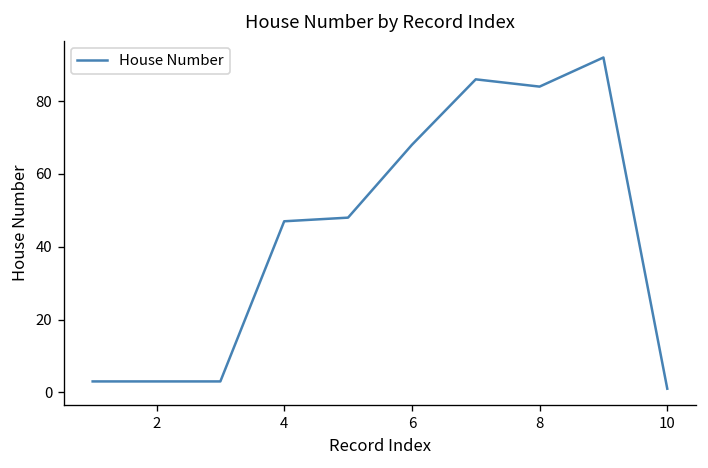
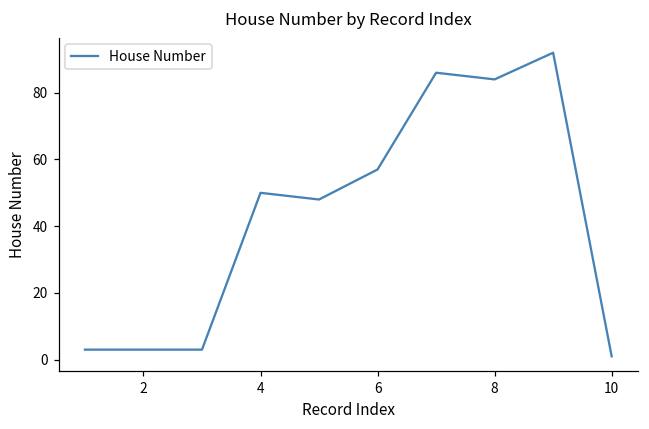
4: 47 -> 50
6: 68 -> 57
